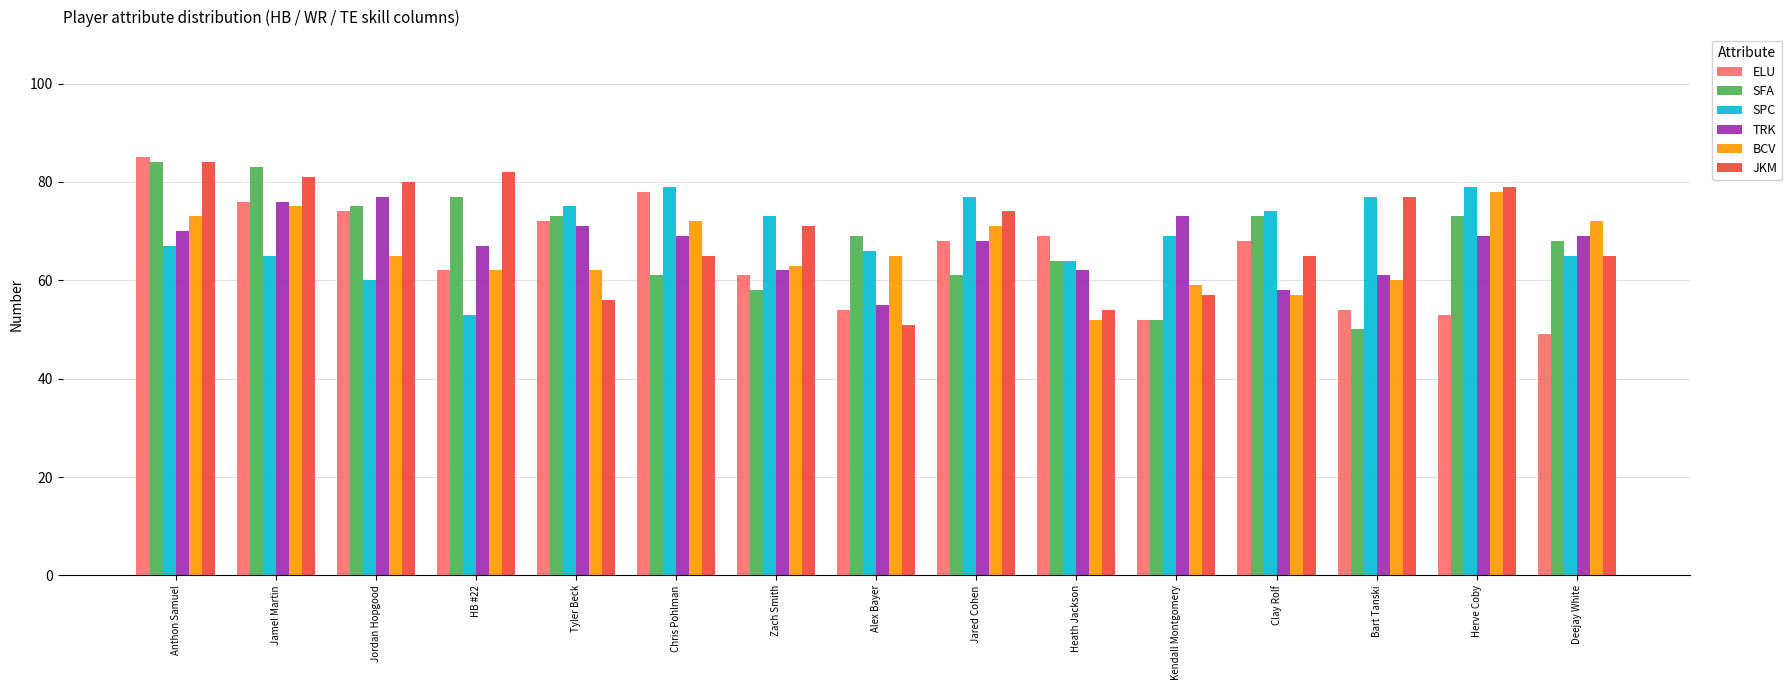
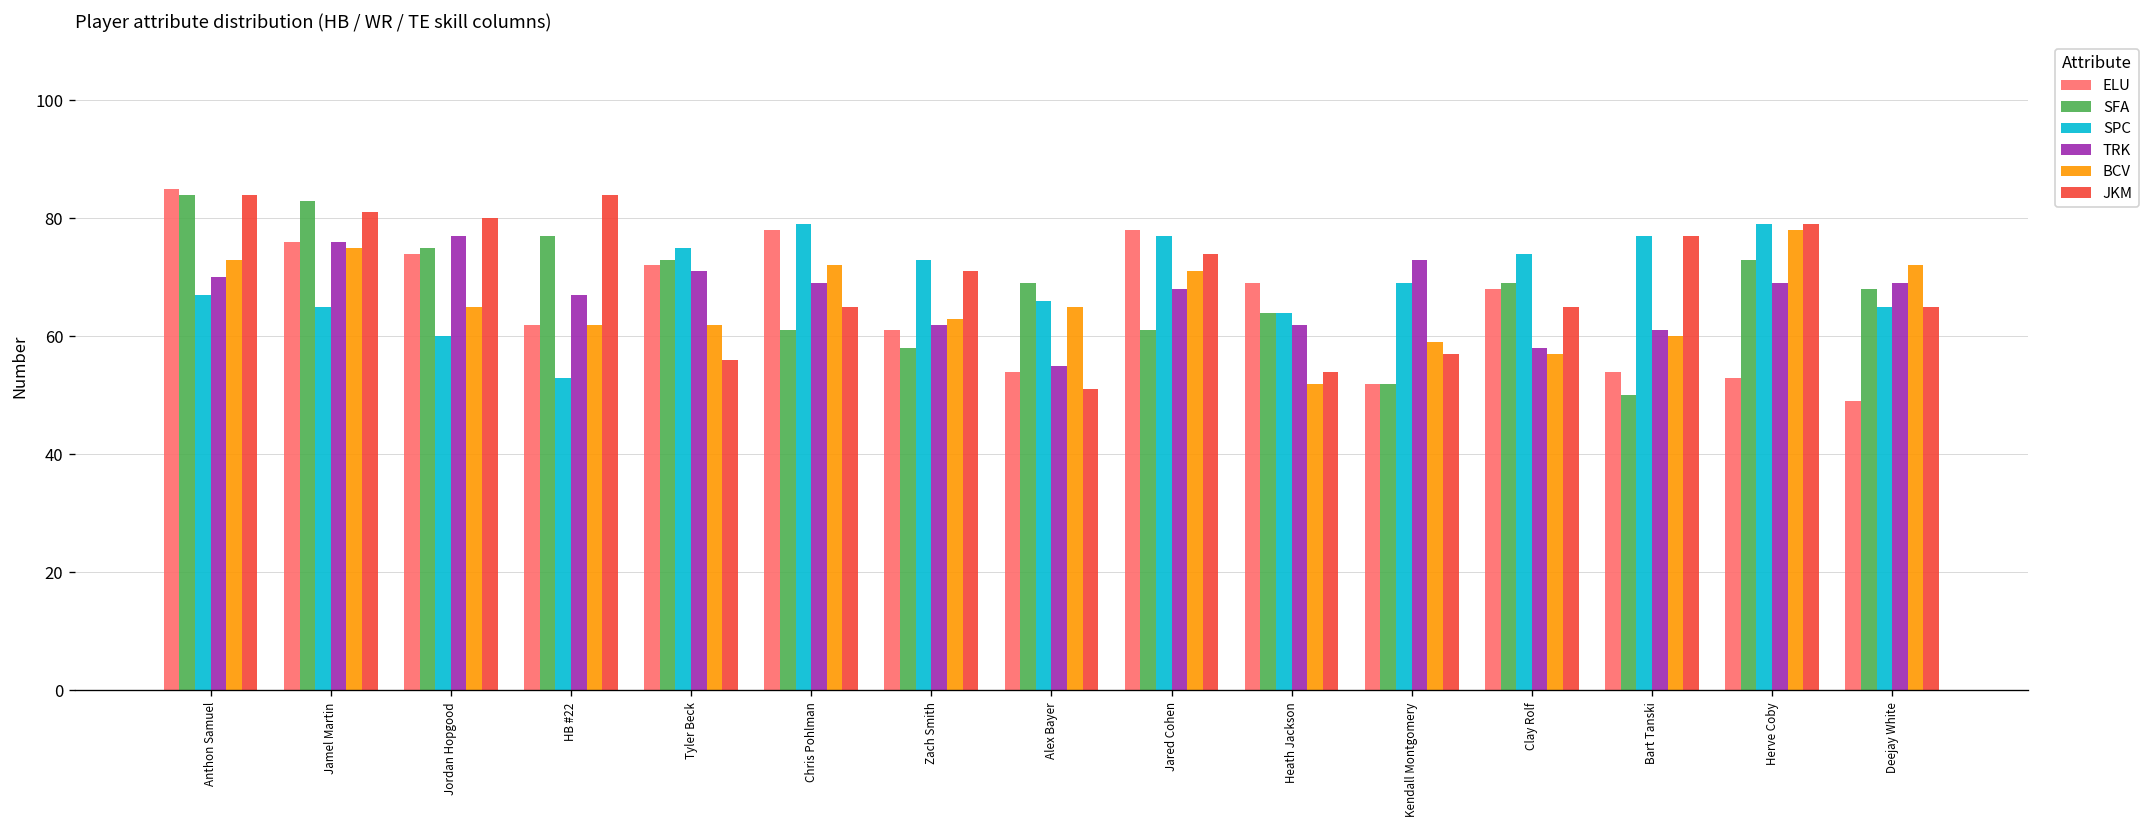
JKM, HB #22: 82 -> 84
ELU, Jared Cohen: 68 -> 78
SFA, Clay Rolf: 73 -> 69
